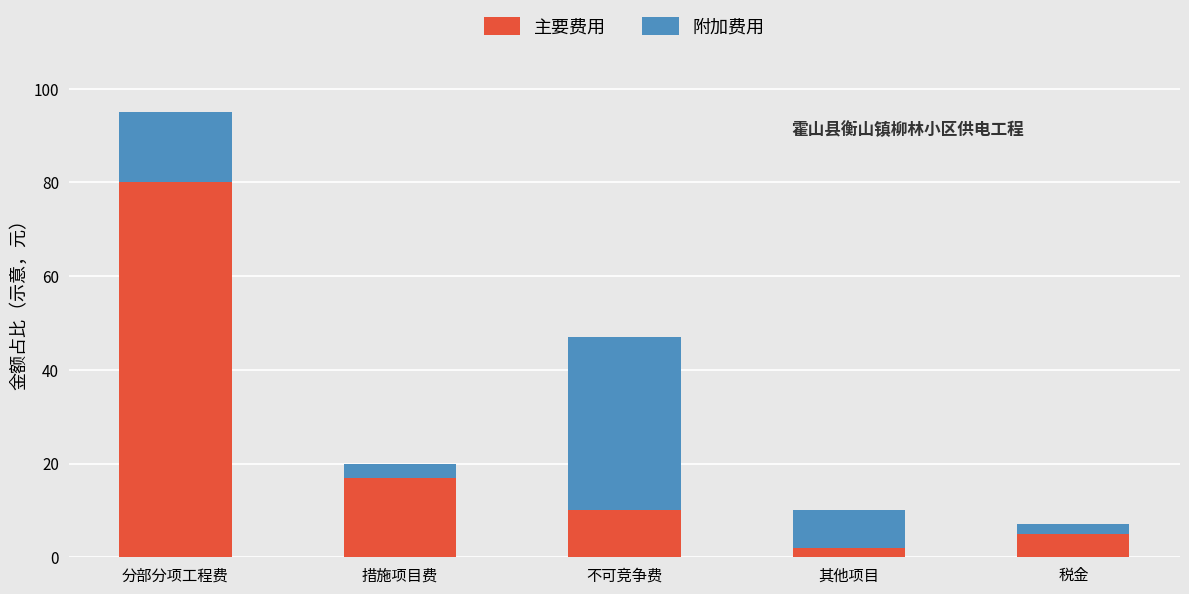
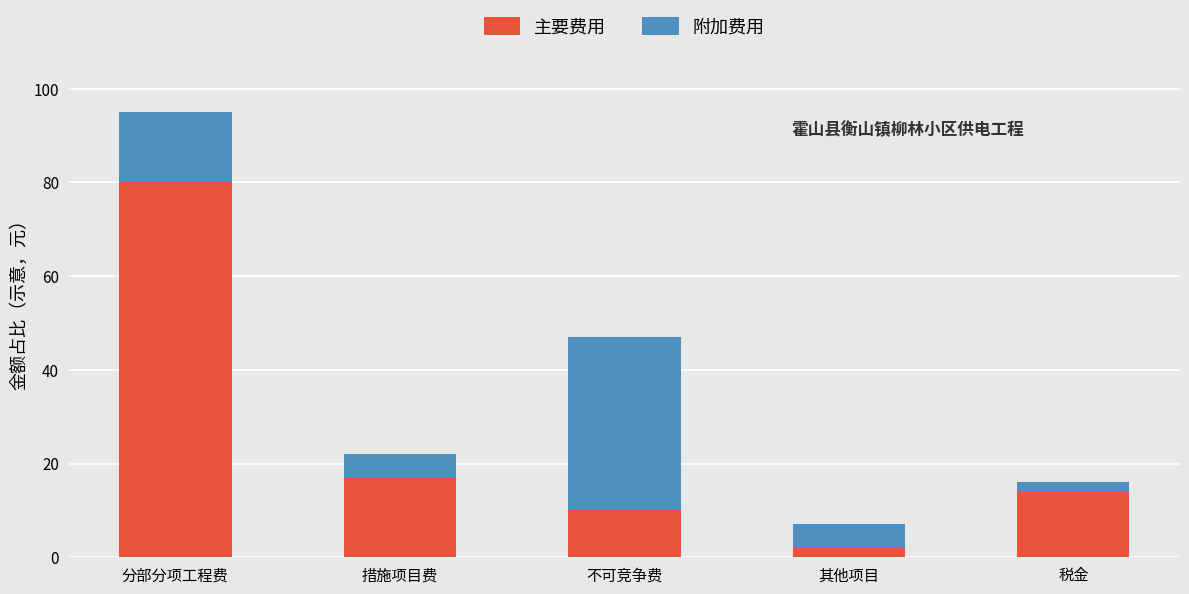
附加费用, 措施项目费: 3 -> 5
附加费用, 其他项目: 8 -> 5
主要费用, 税金: 5 -> 14
